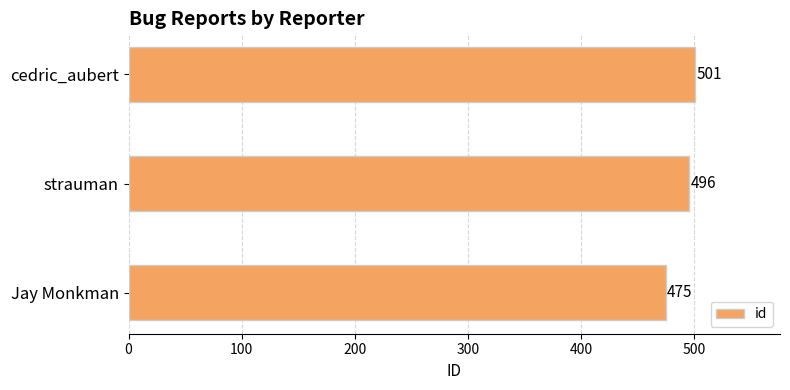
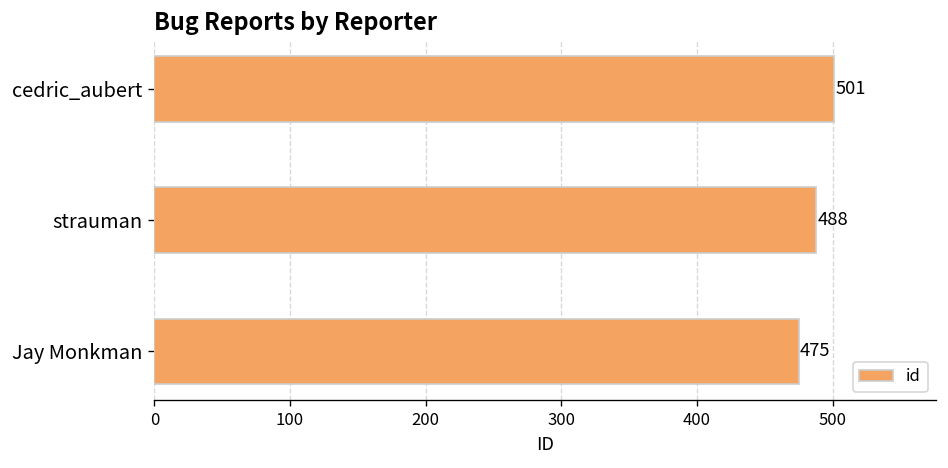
strauman: 496 -> 488
